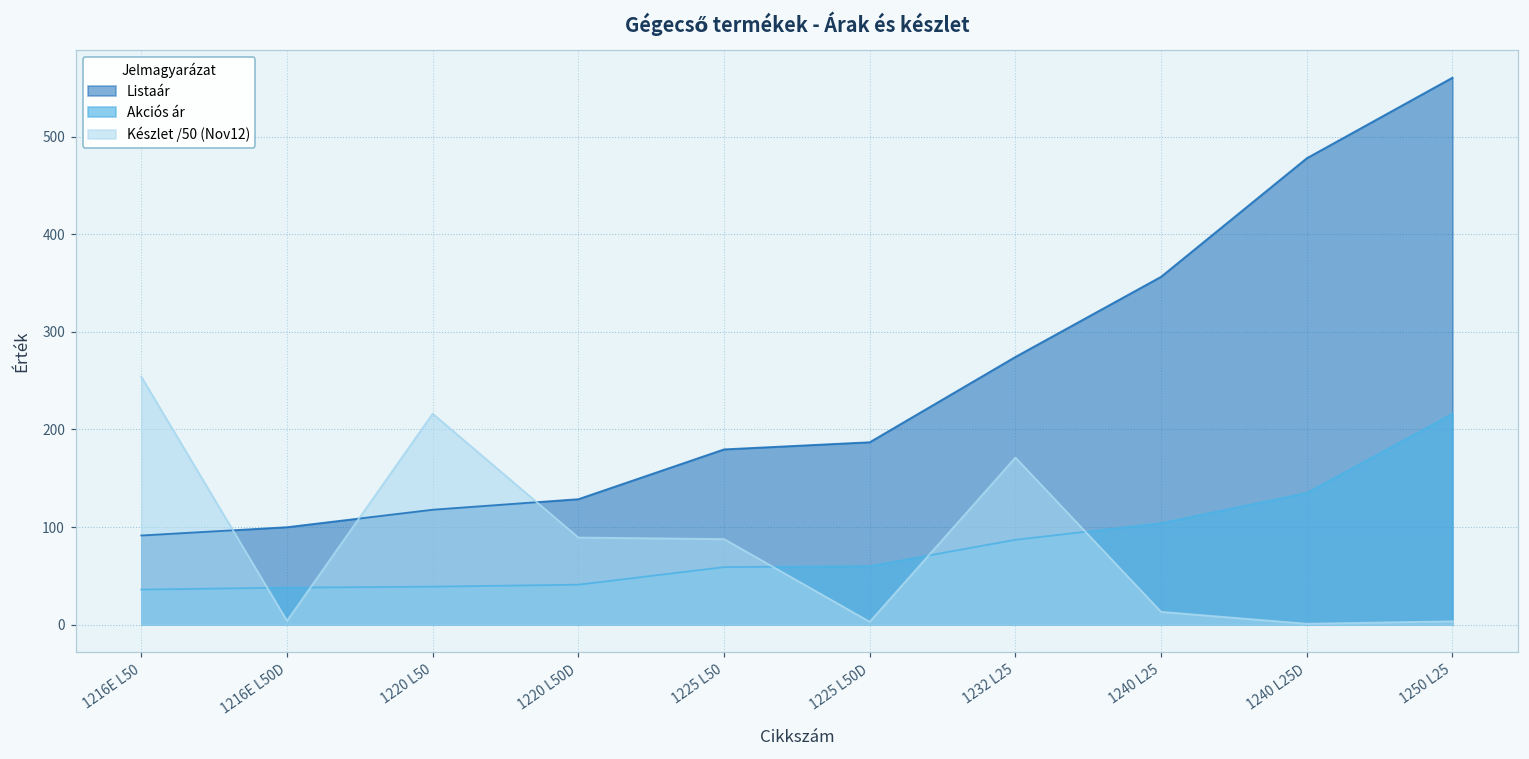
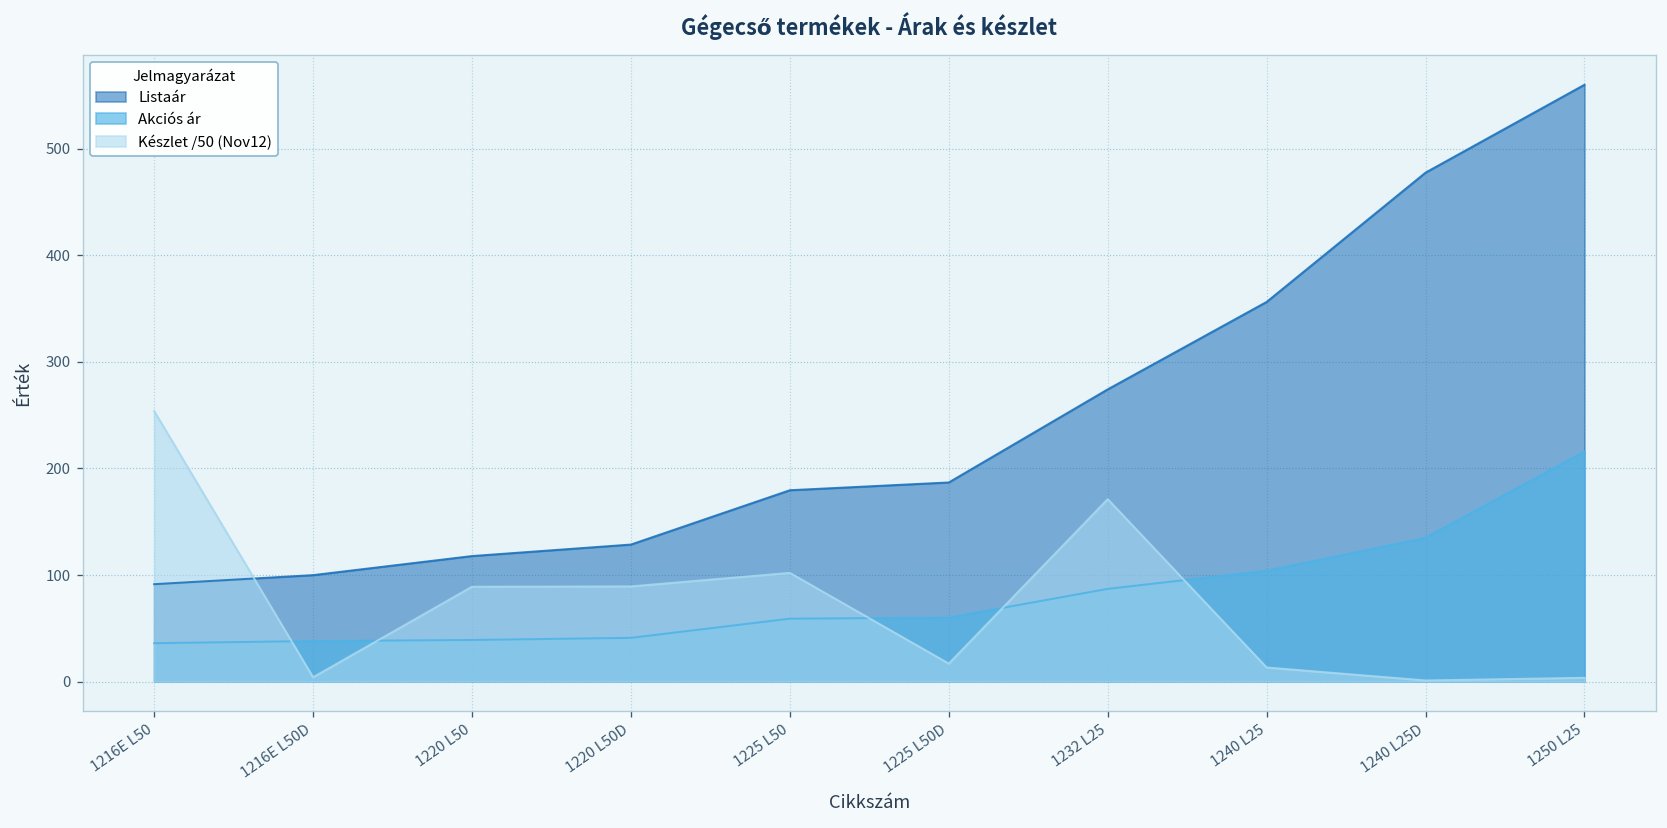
Készlet /50 (Nov12), 1220 L50: 220 -> 90
Készlet /50 (Nov12), 1225 L50: 90 -> 100
Készlet /50 (Nov12), 1225 L50D: 0 -> 20
